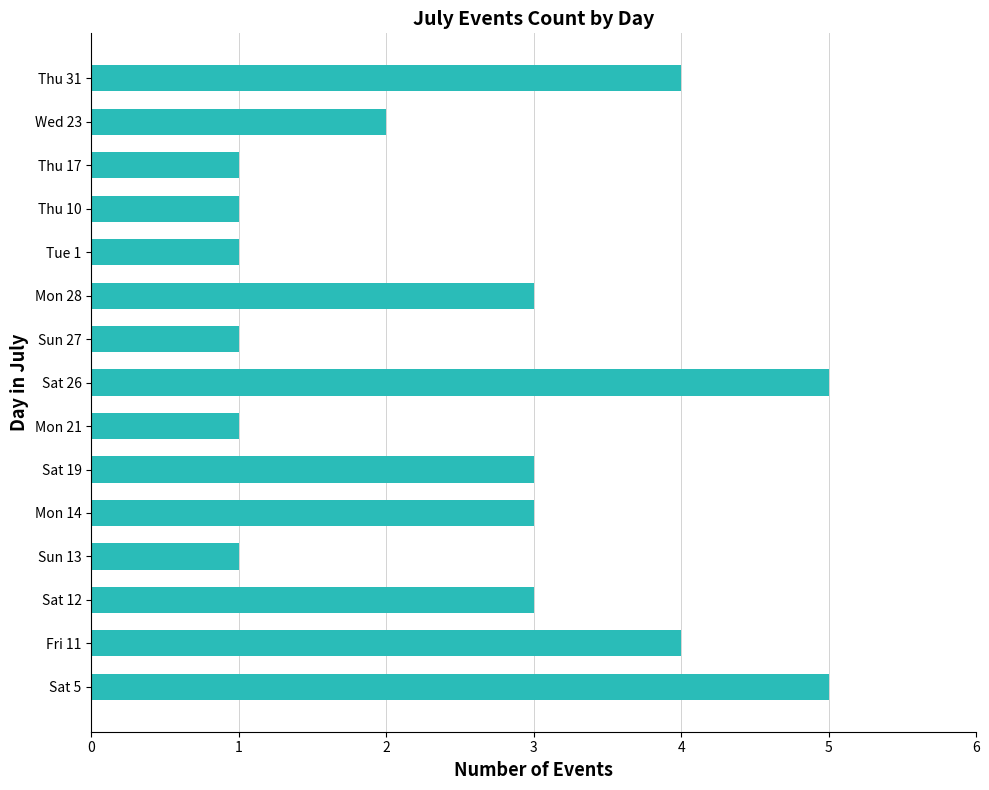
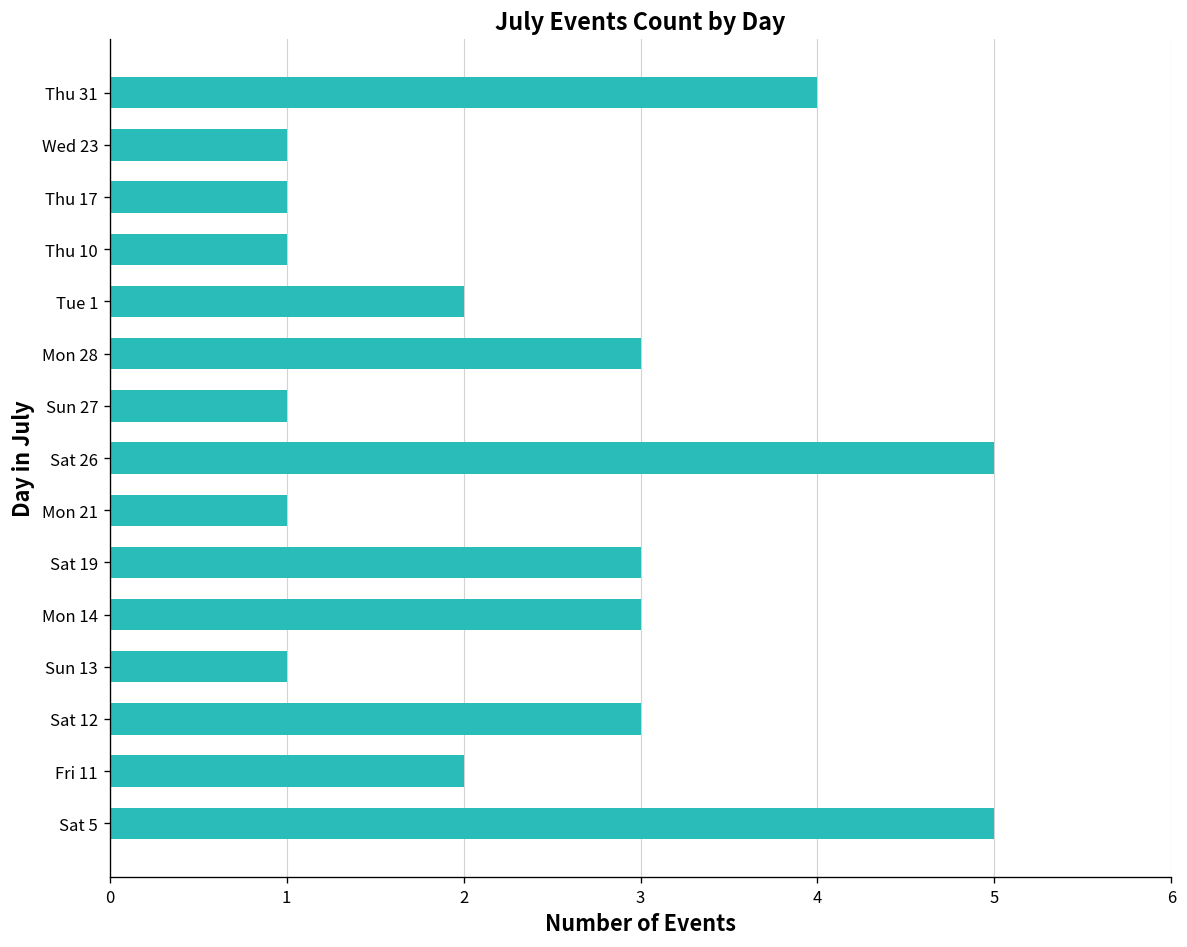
Wed 23: 2 -> 1
Tue 1: 1 -> 2
Fri 11: 4 -> 2
